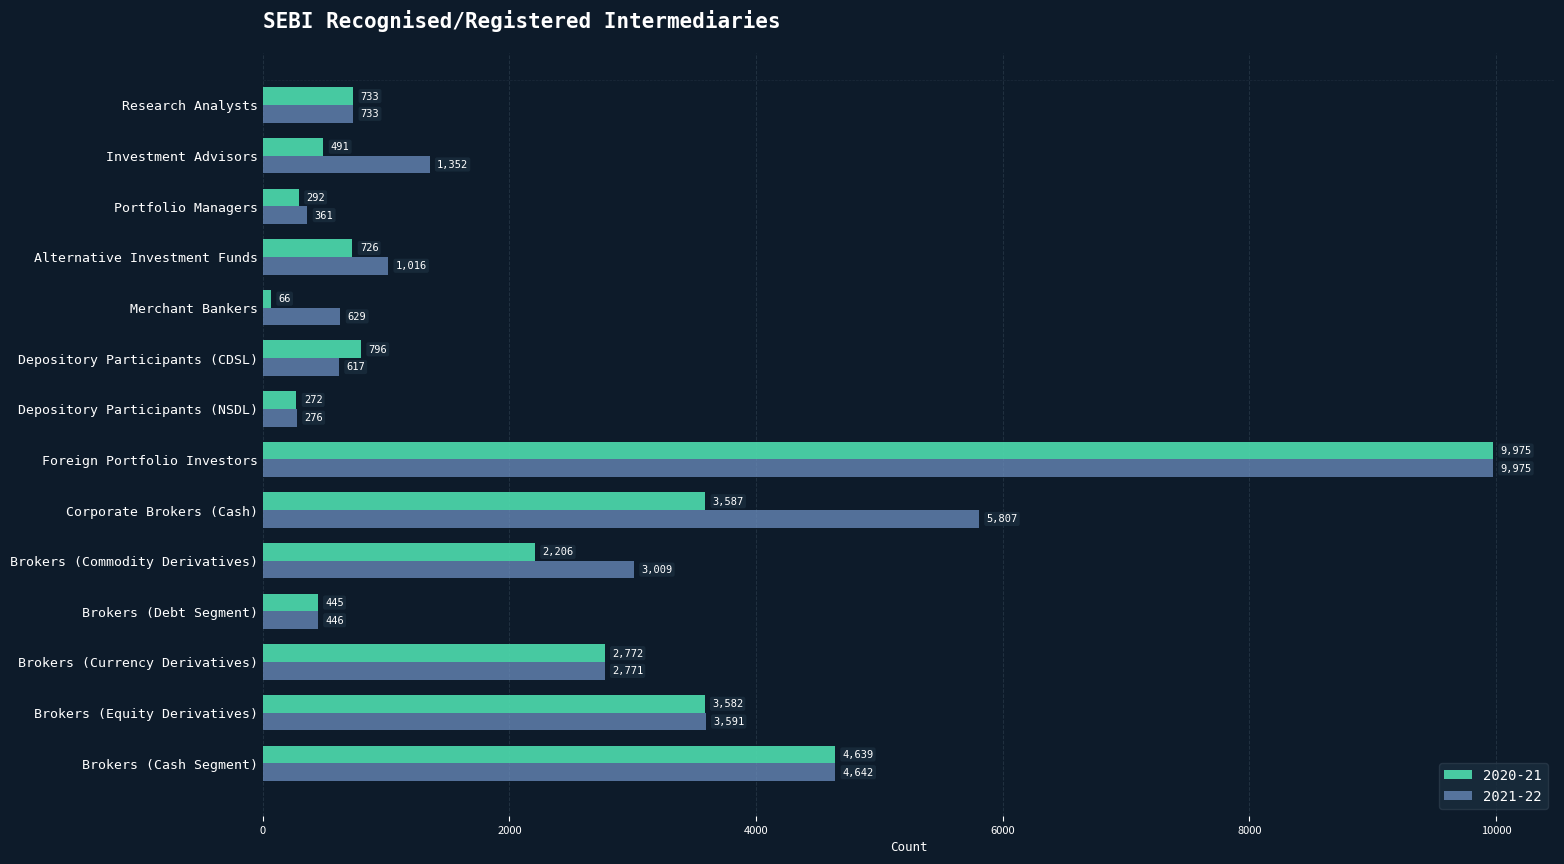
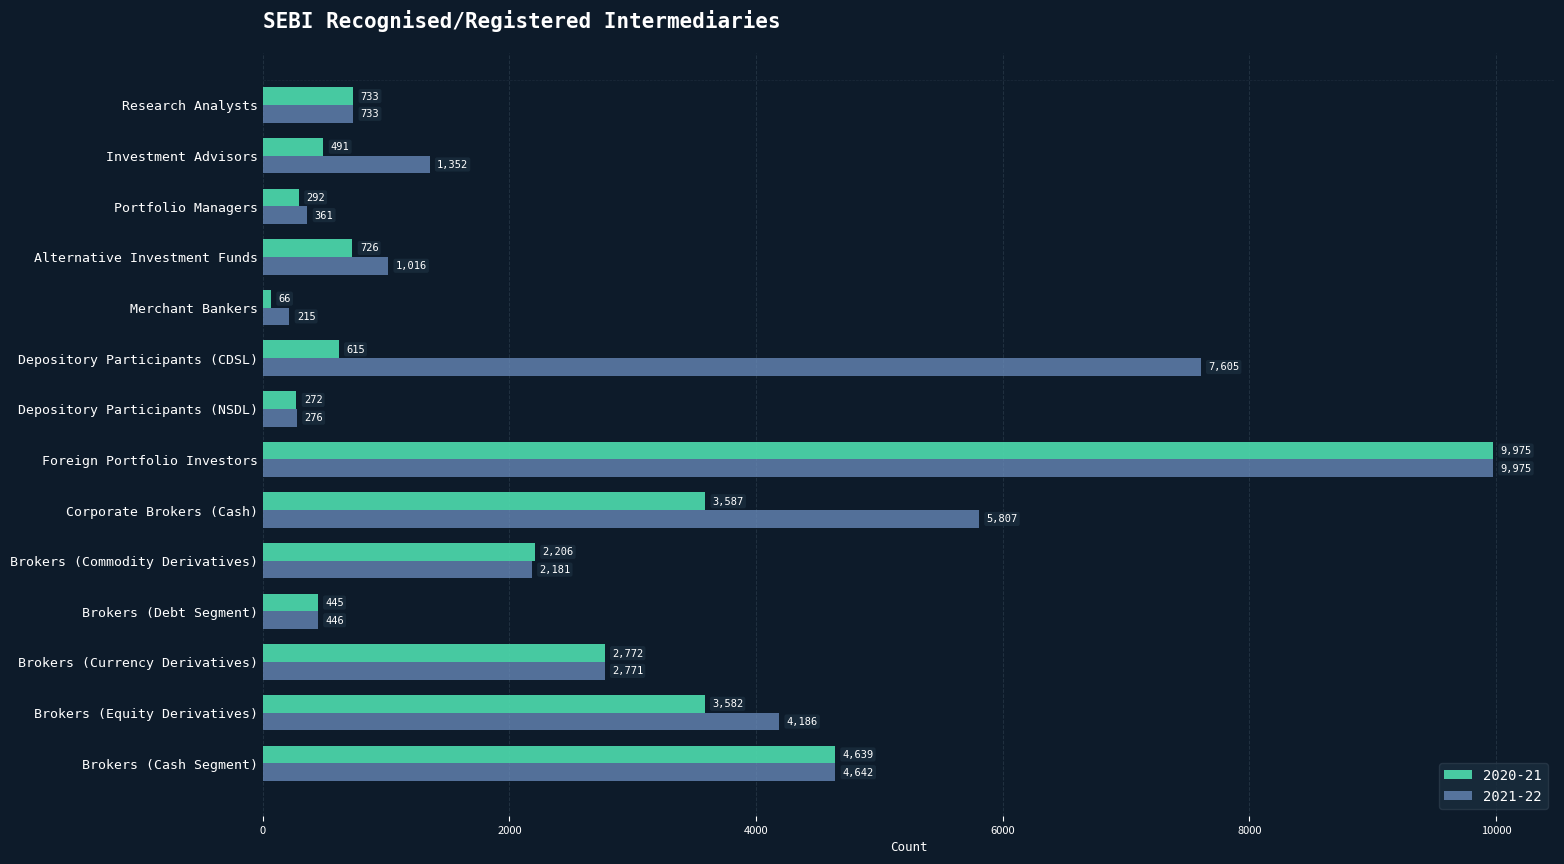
2021-22, Merchant Bankers: 629 -> 215
2020-21, Depository Participants (CDSL): 796 -> 615
2021-22, Depository Participants (CDSL): 617 -> 7,605
2021-22, Brokers (Commodity Derivatives): 3,009 -> 2,181
2021-22, Brokers (Equity Derivatives): 3,591 -> 4,186
